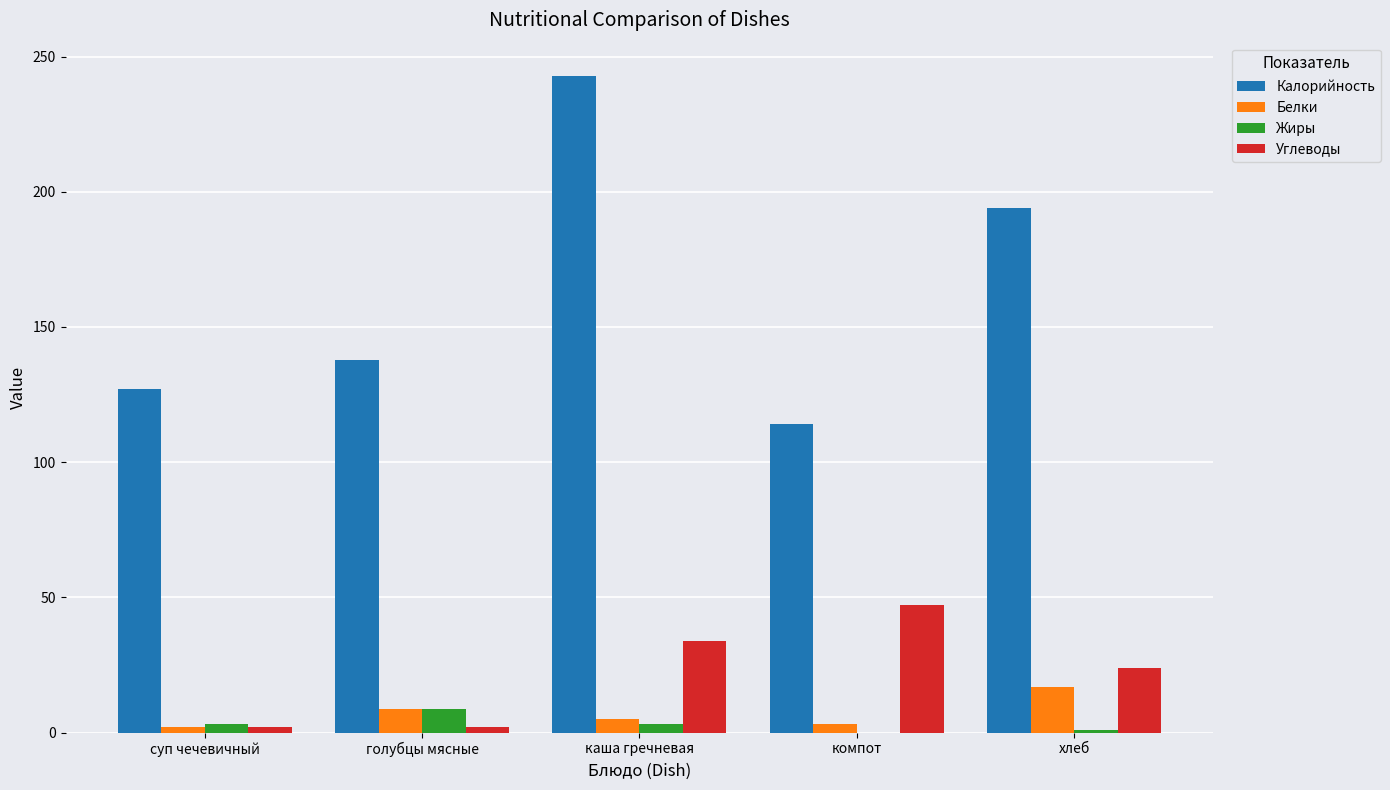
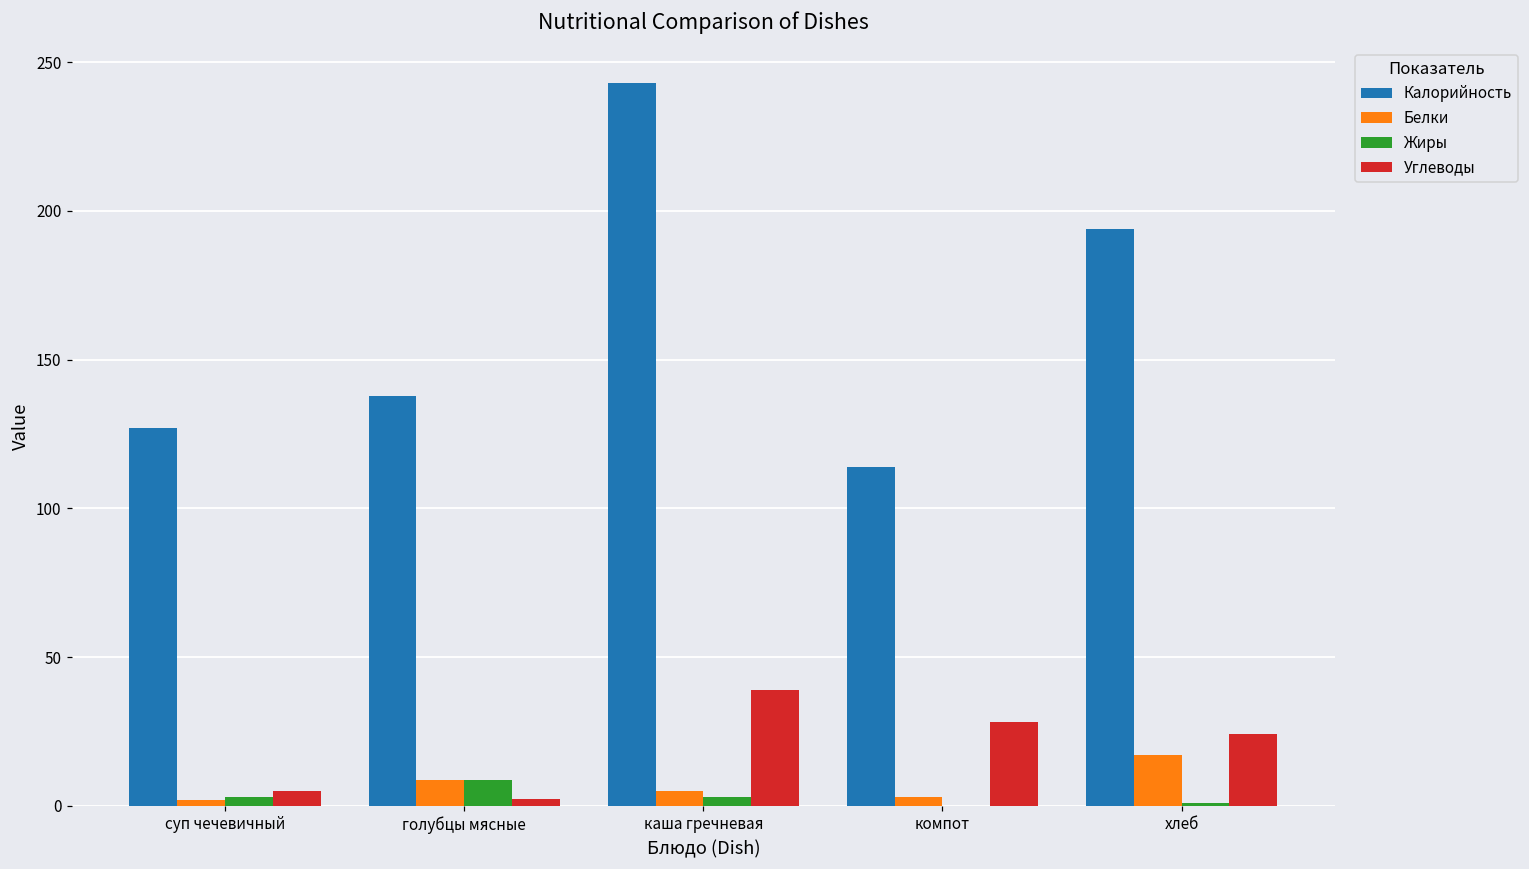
Углеводы, суп чечевичный: 2 -> 5
Углеводы, каша гречневая: 34 -> 39
Углеводы, компот: 47 -> 28
